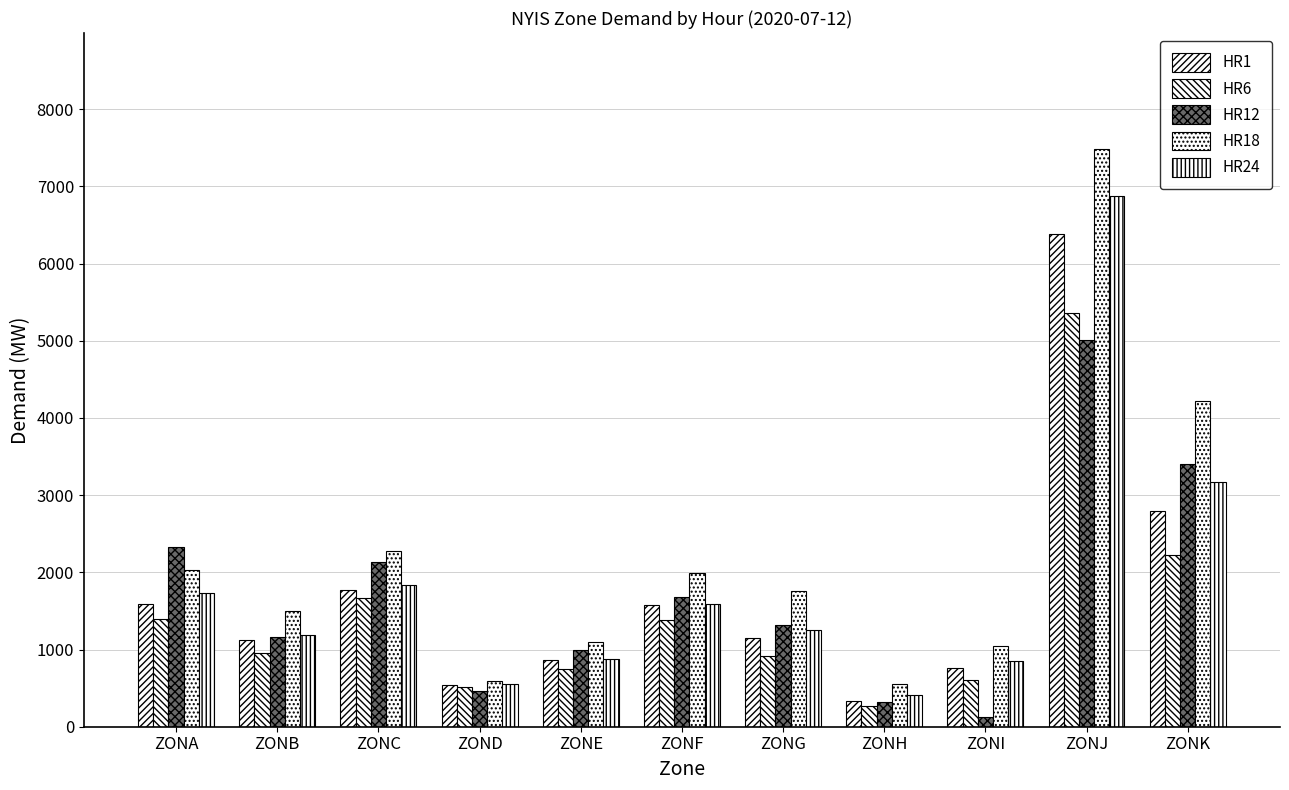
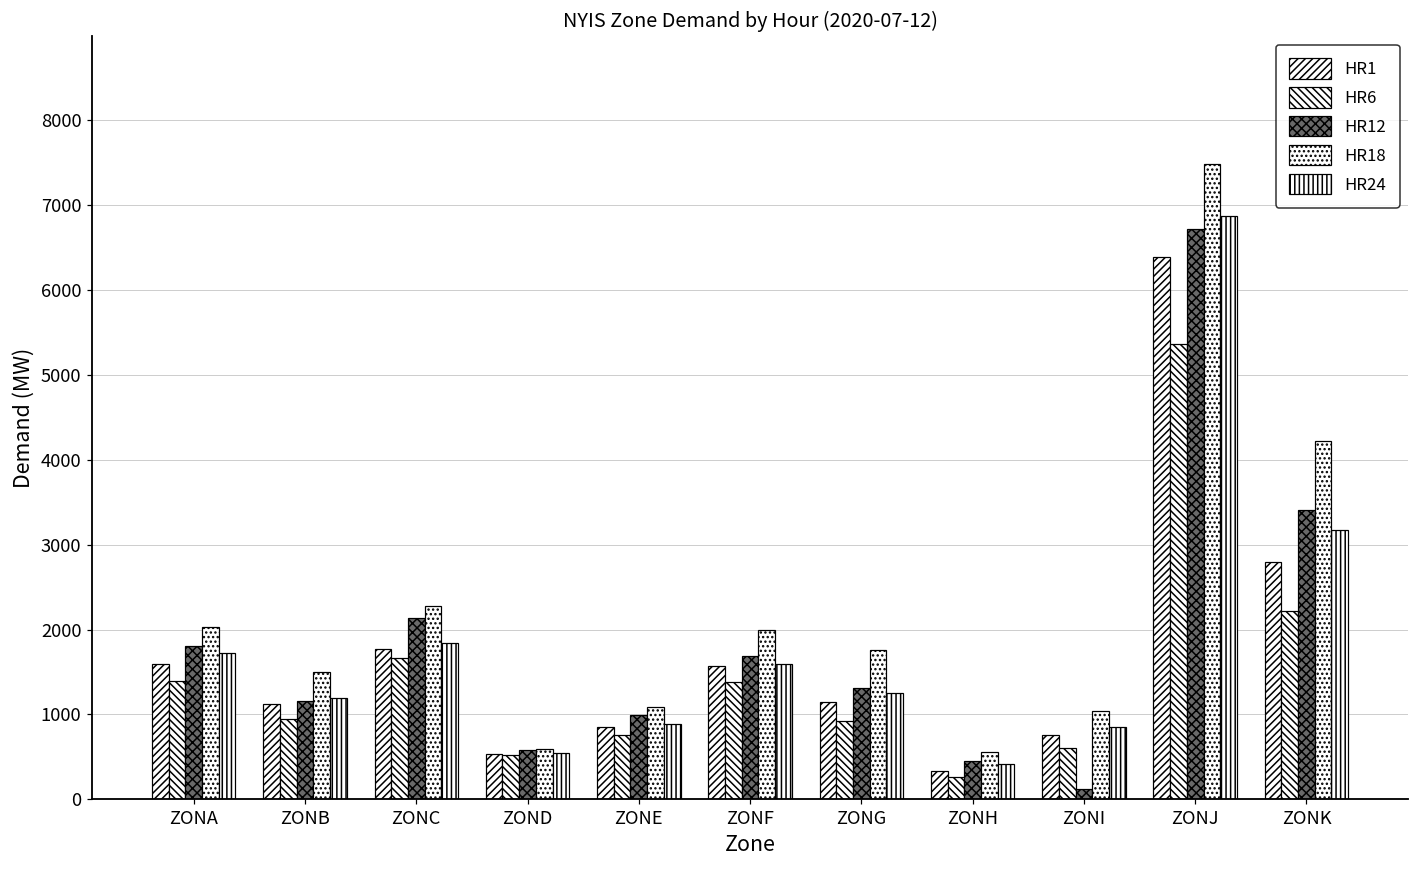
HR12, ZONA: 2300 -> 1800
HR12, ZOND: 500 -> 600
HR12, ZONH: 300 -> 400
HR12, ZONJ: 5000 -> 6700
